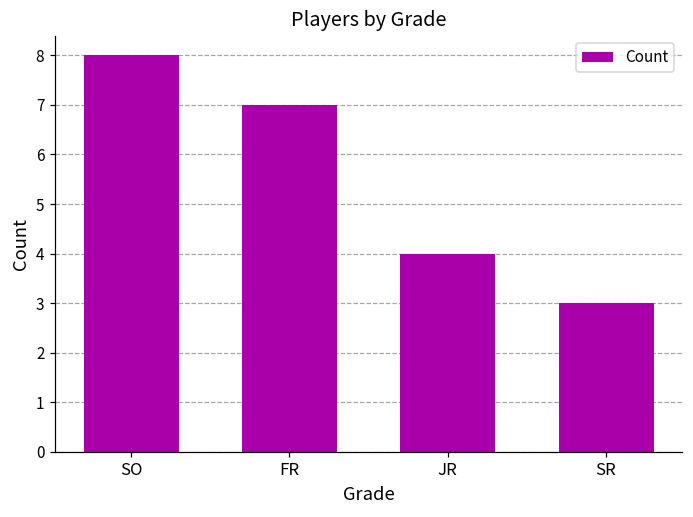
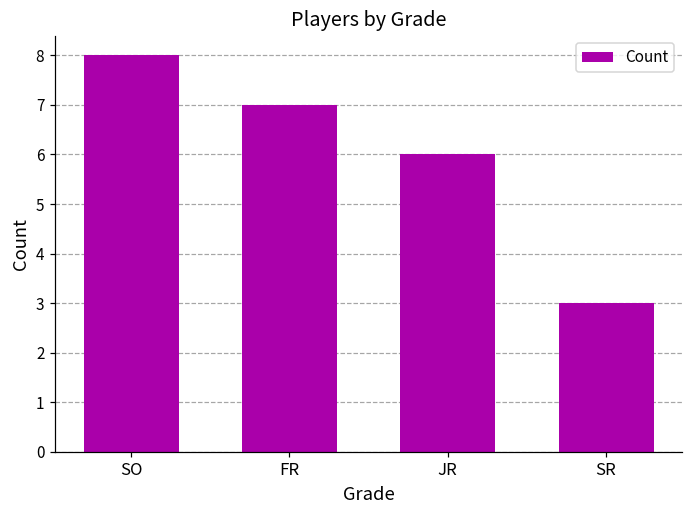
JR: 4 -> 6
